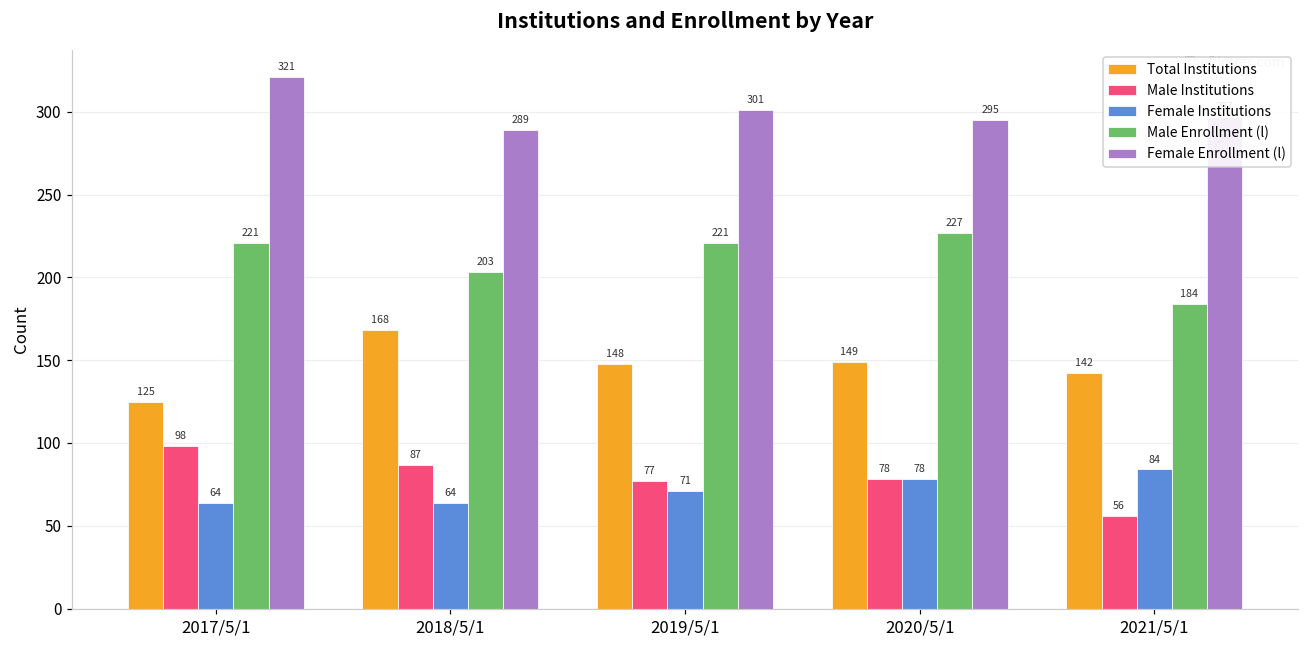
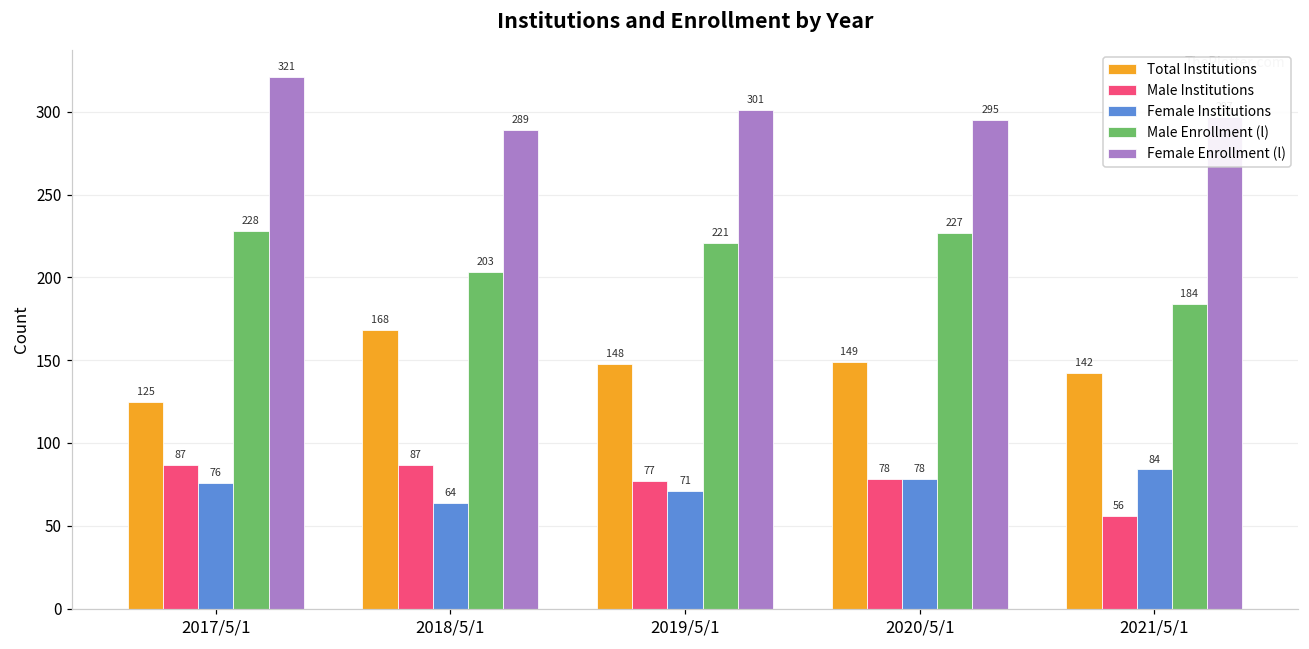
Male Institutions, 2017/5/1: 98 -> 87
Female Institutions, 2017/5/1: 64 -> 76
Male Enrollment (l), 2017/5/1: 221 -> 228
